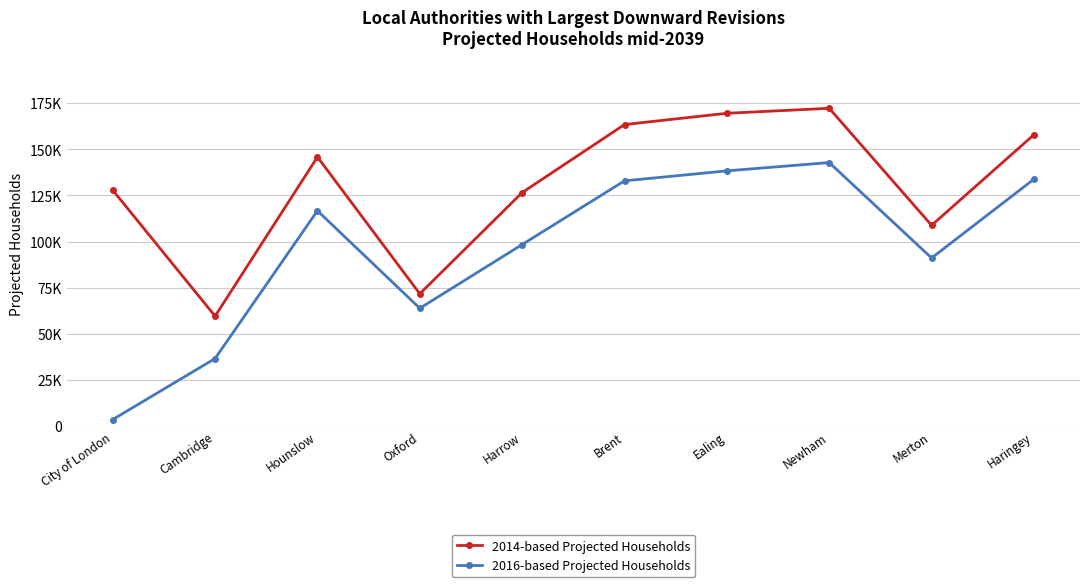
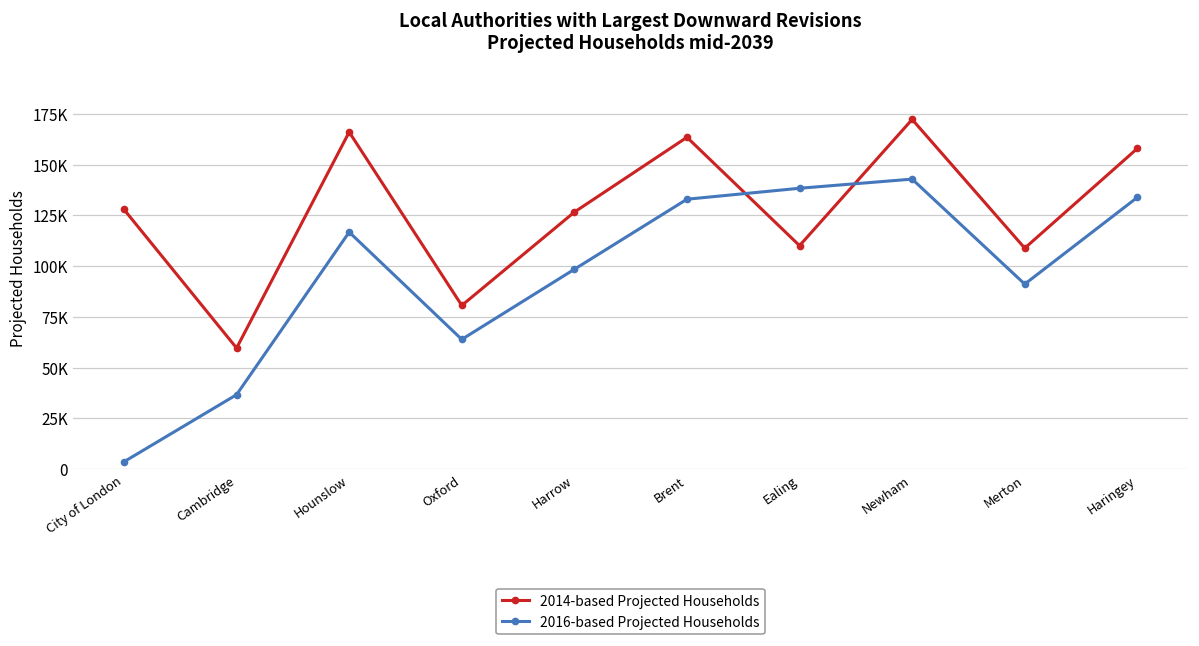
2014-based Projected Households, Hounslow: 146000 -> 166000
2014-based Projected Households, Oxford: 72000 -> 81000
2014-based Projected Households, Ealing: 170000 -> 110000
